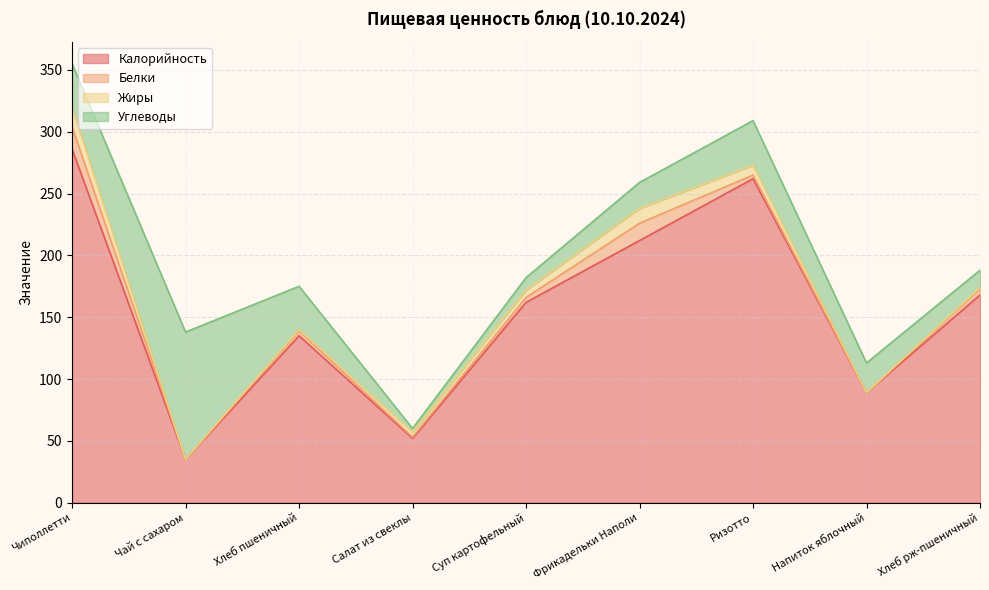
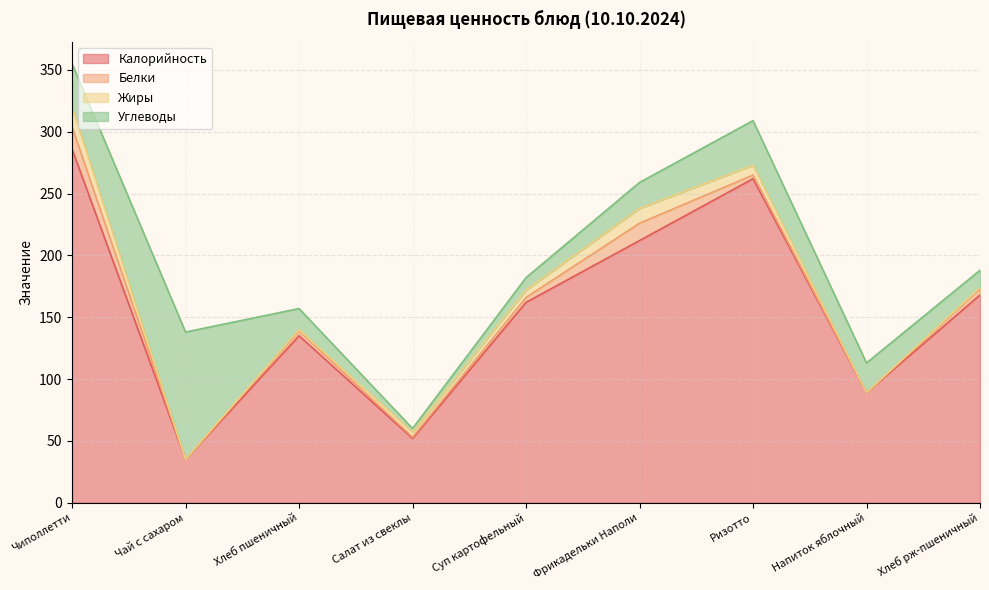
Углеводы, Хлеб пшеничный: 35 -> 17
